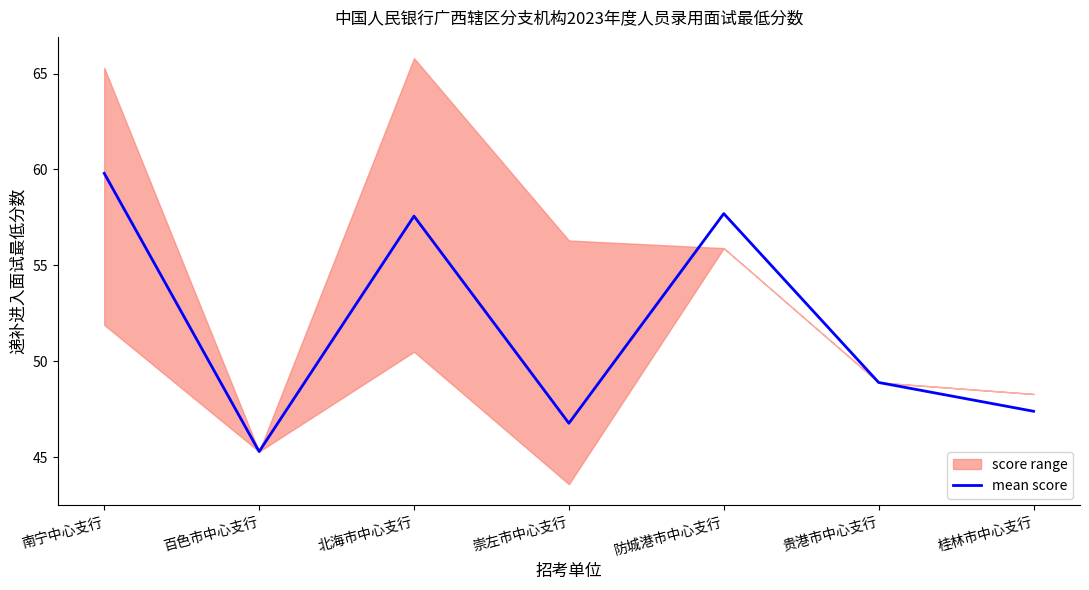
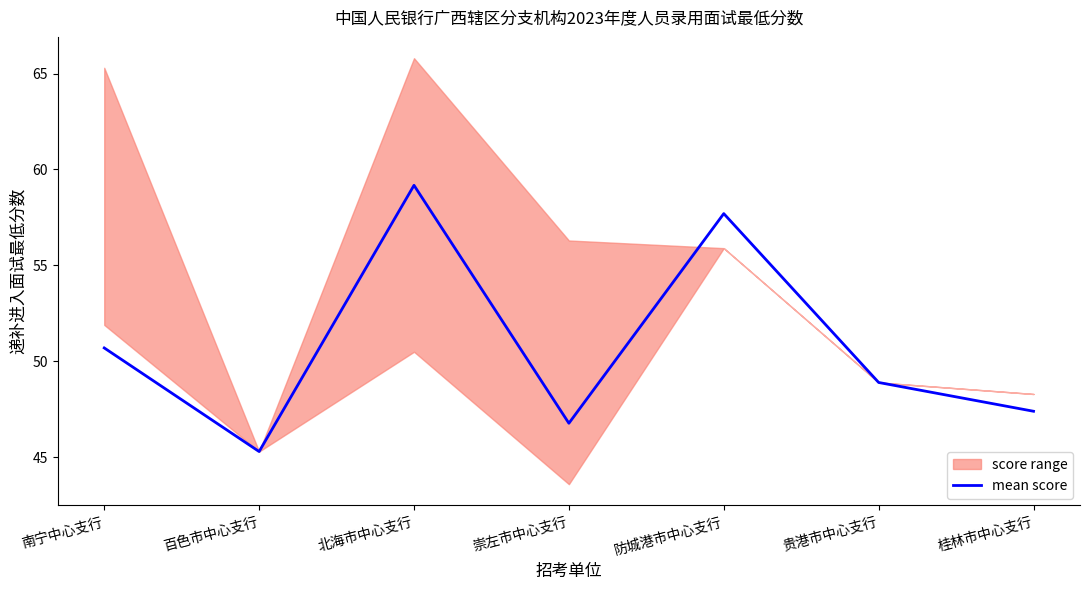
mean score, 南宁中心支行: 59.8 -> 50.7
mean score, 北海市中心支行: 57.6 -> 59.2
